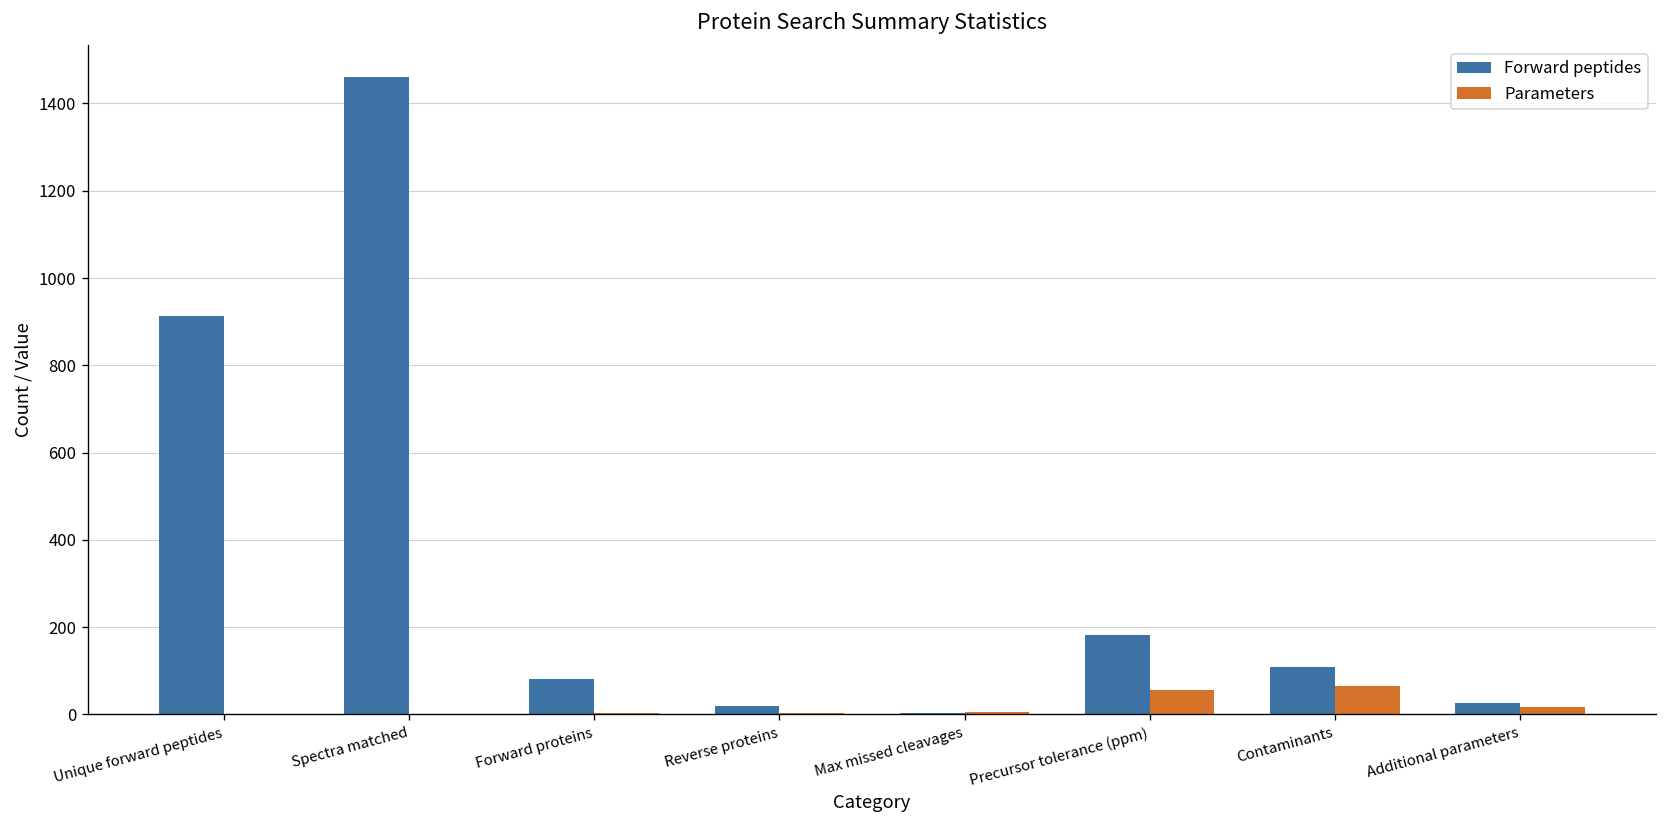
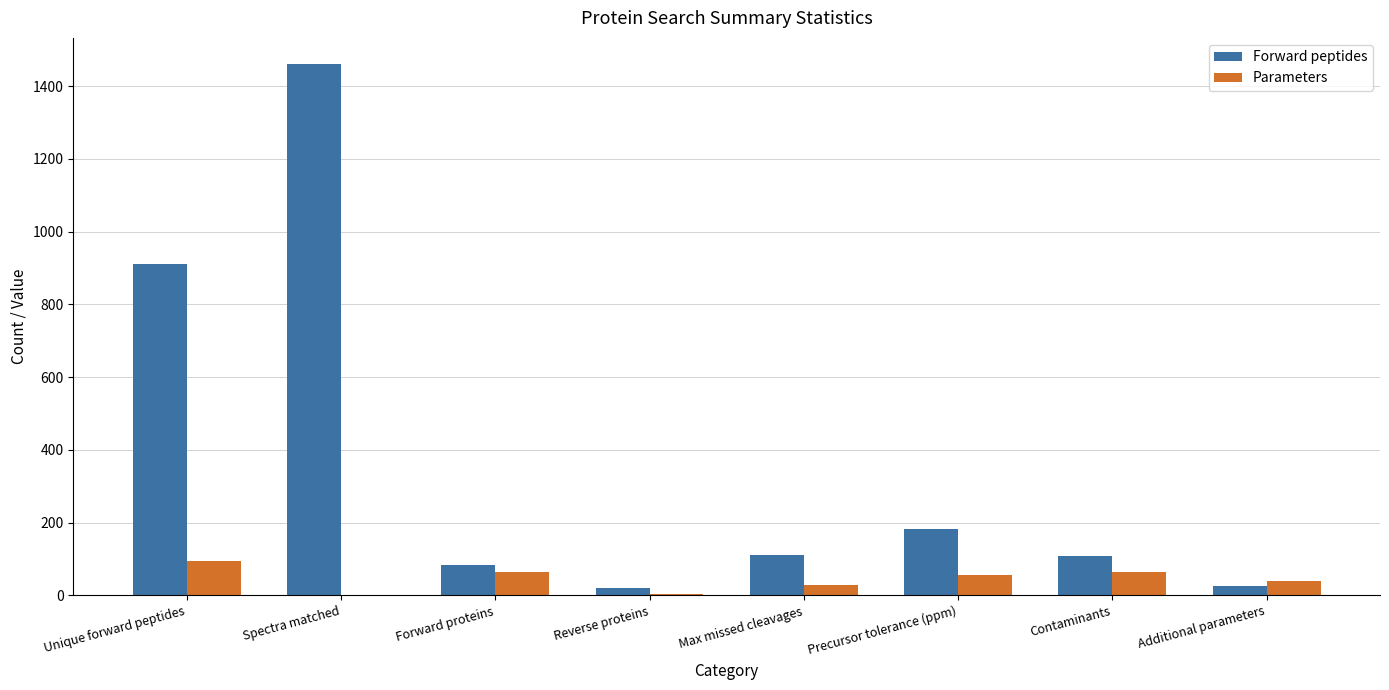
Parameters, Unique forward peptides: 0 -> 90
Parameters, Forward proteins: 0 -> 60
Forward peptides, Max missed cleavages: 0 -> 110
Parameters, Max missed cleavages: 10 -> 30
Parameters, Additional parameters: 20 -> 40
